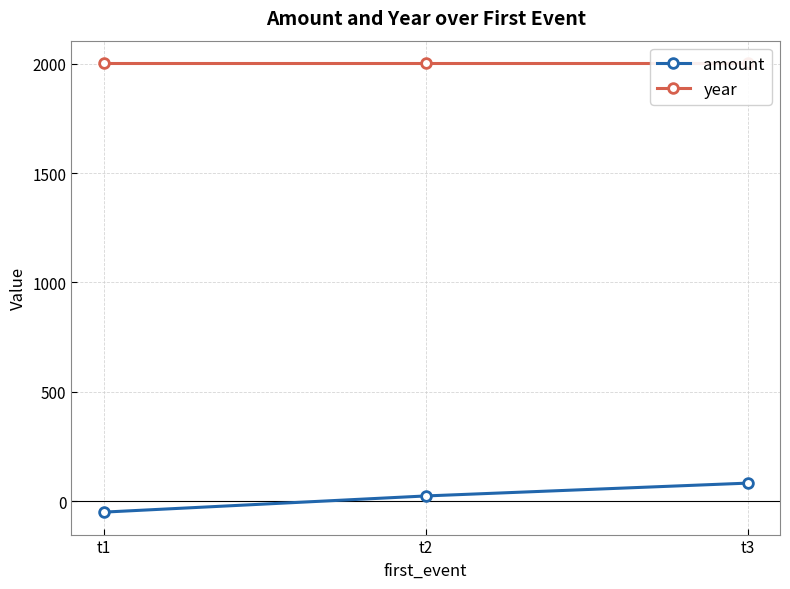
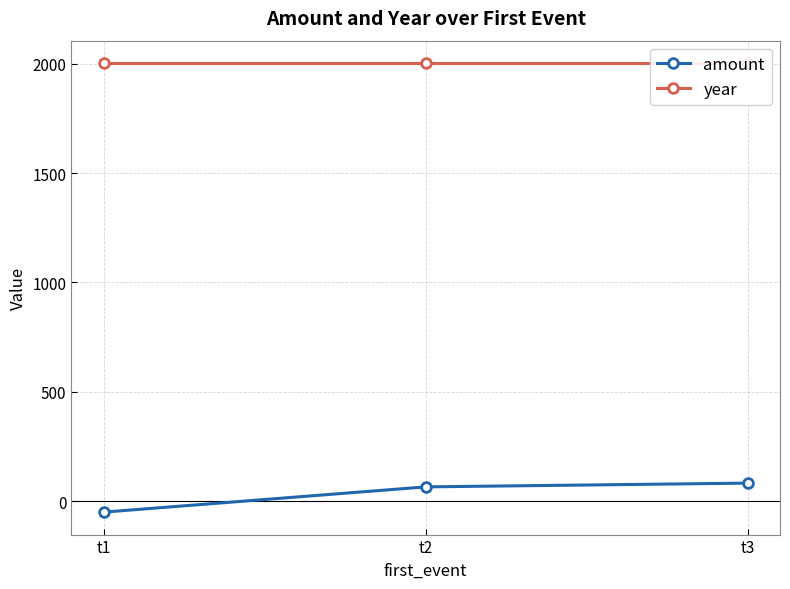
amount, t2: 20 -> 70
